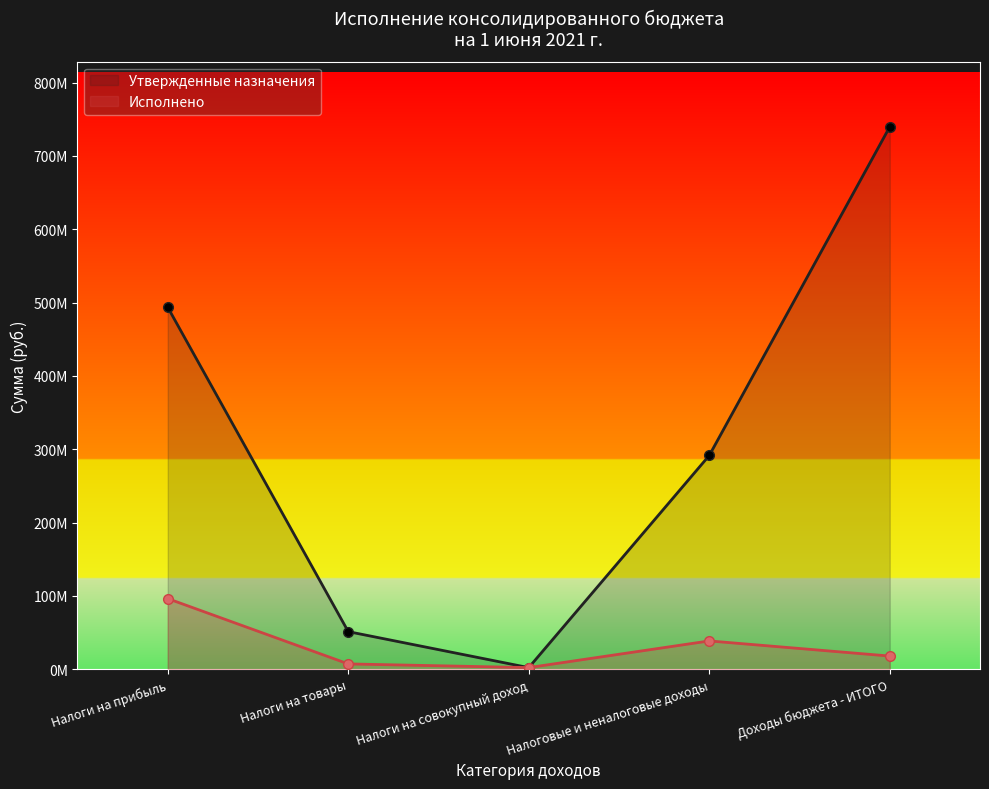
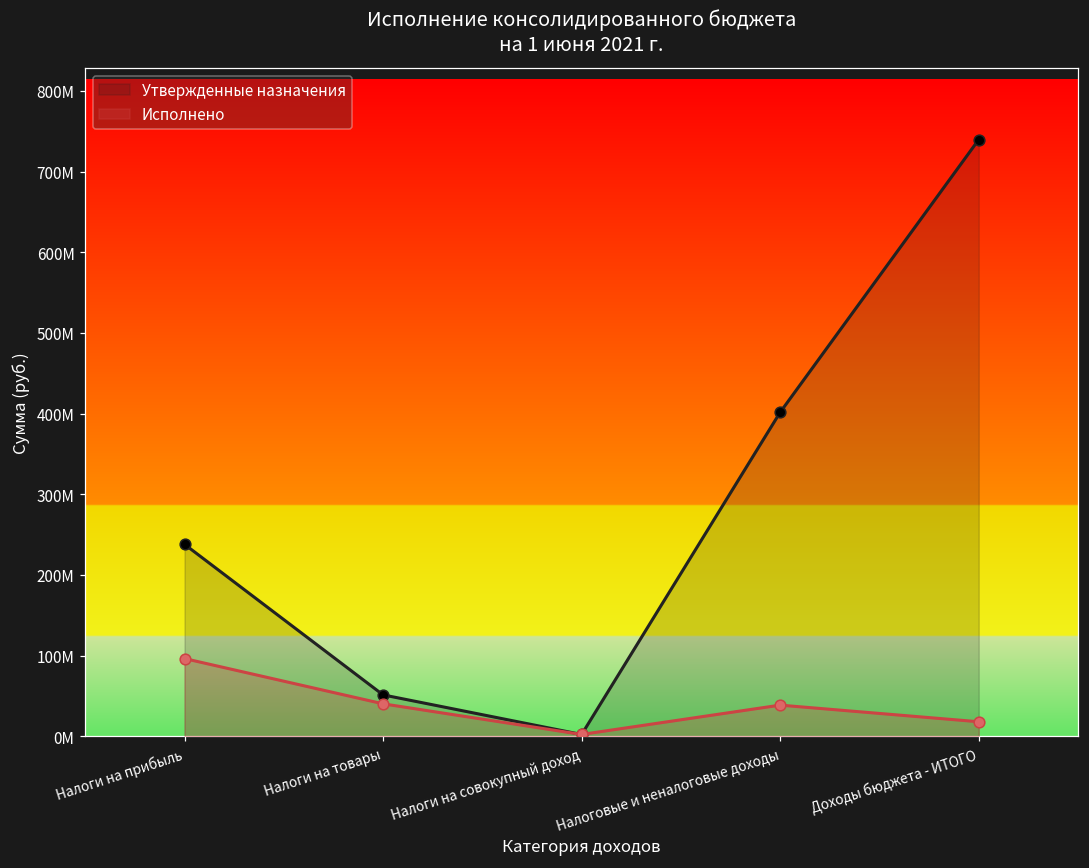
Утвержденные назначения, Налоги на прибыль: 490000000 -> 240000000
Исполнено, Налоги на товары: 10000000 -> 40000000
Утвержденные назначения, Налоговые и неналоговые доходы: 290000000 -> 400000000
